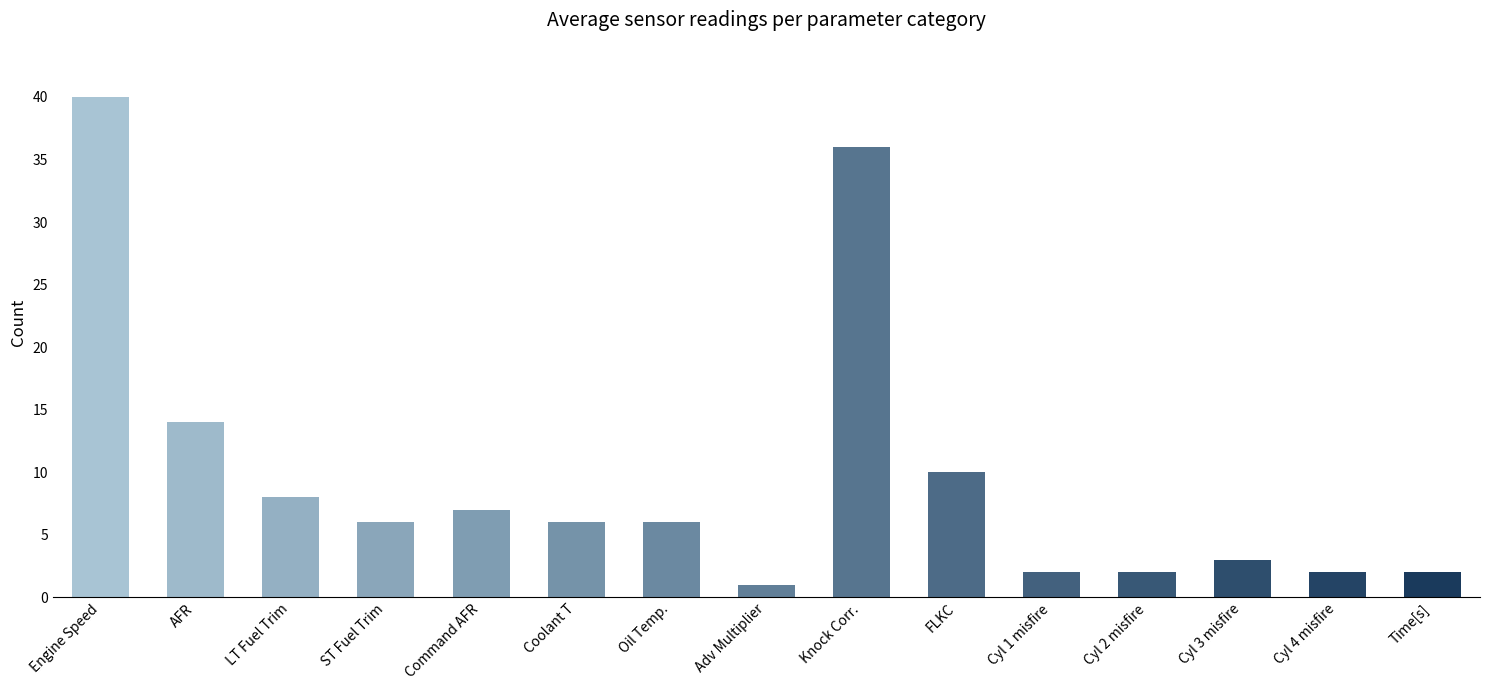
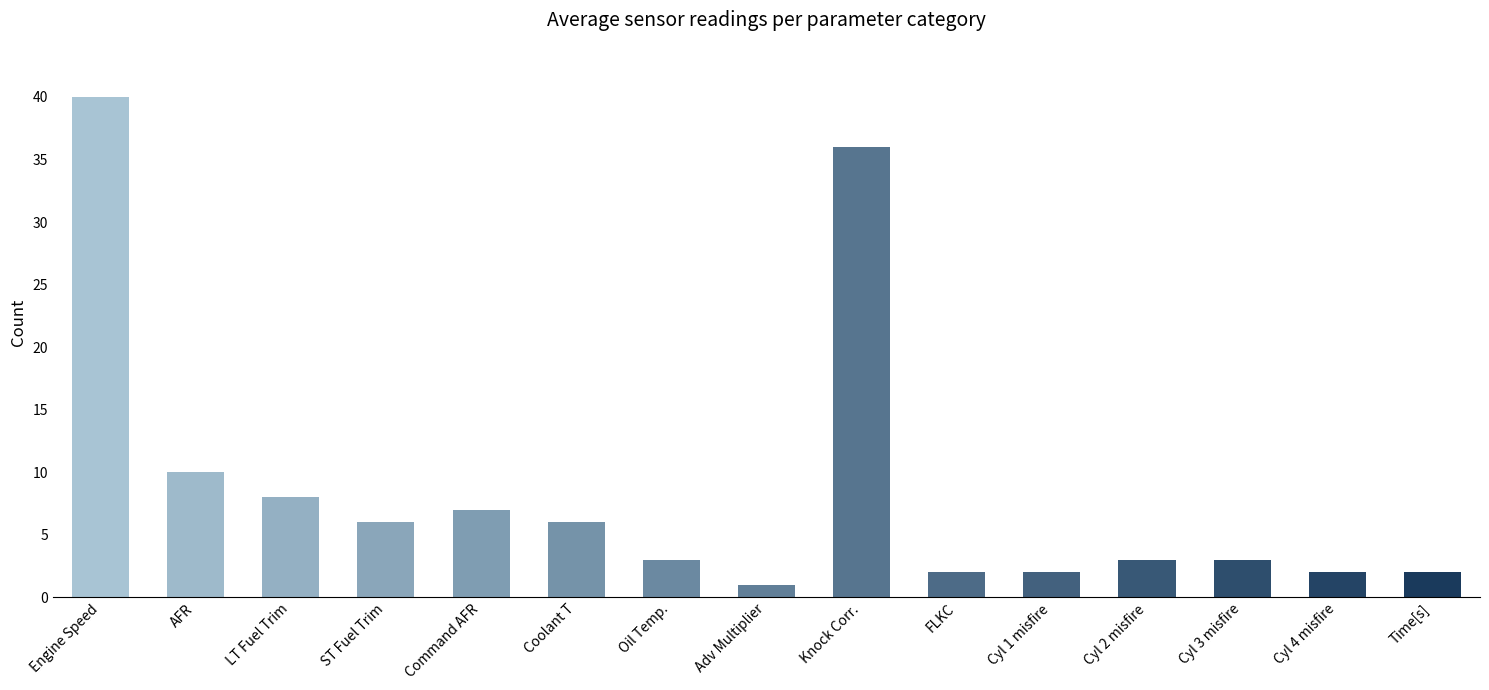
AFR: 14 -> 10
Oil Temp.: 6 -> 3
FLKC: 10 -> 2
Cyl 2 misfire: 2 -> 3
